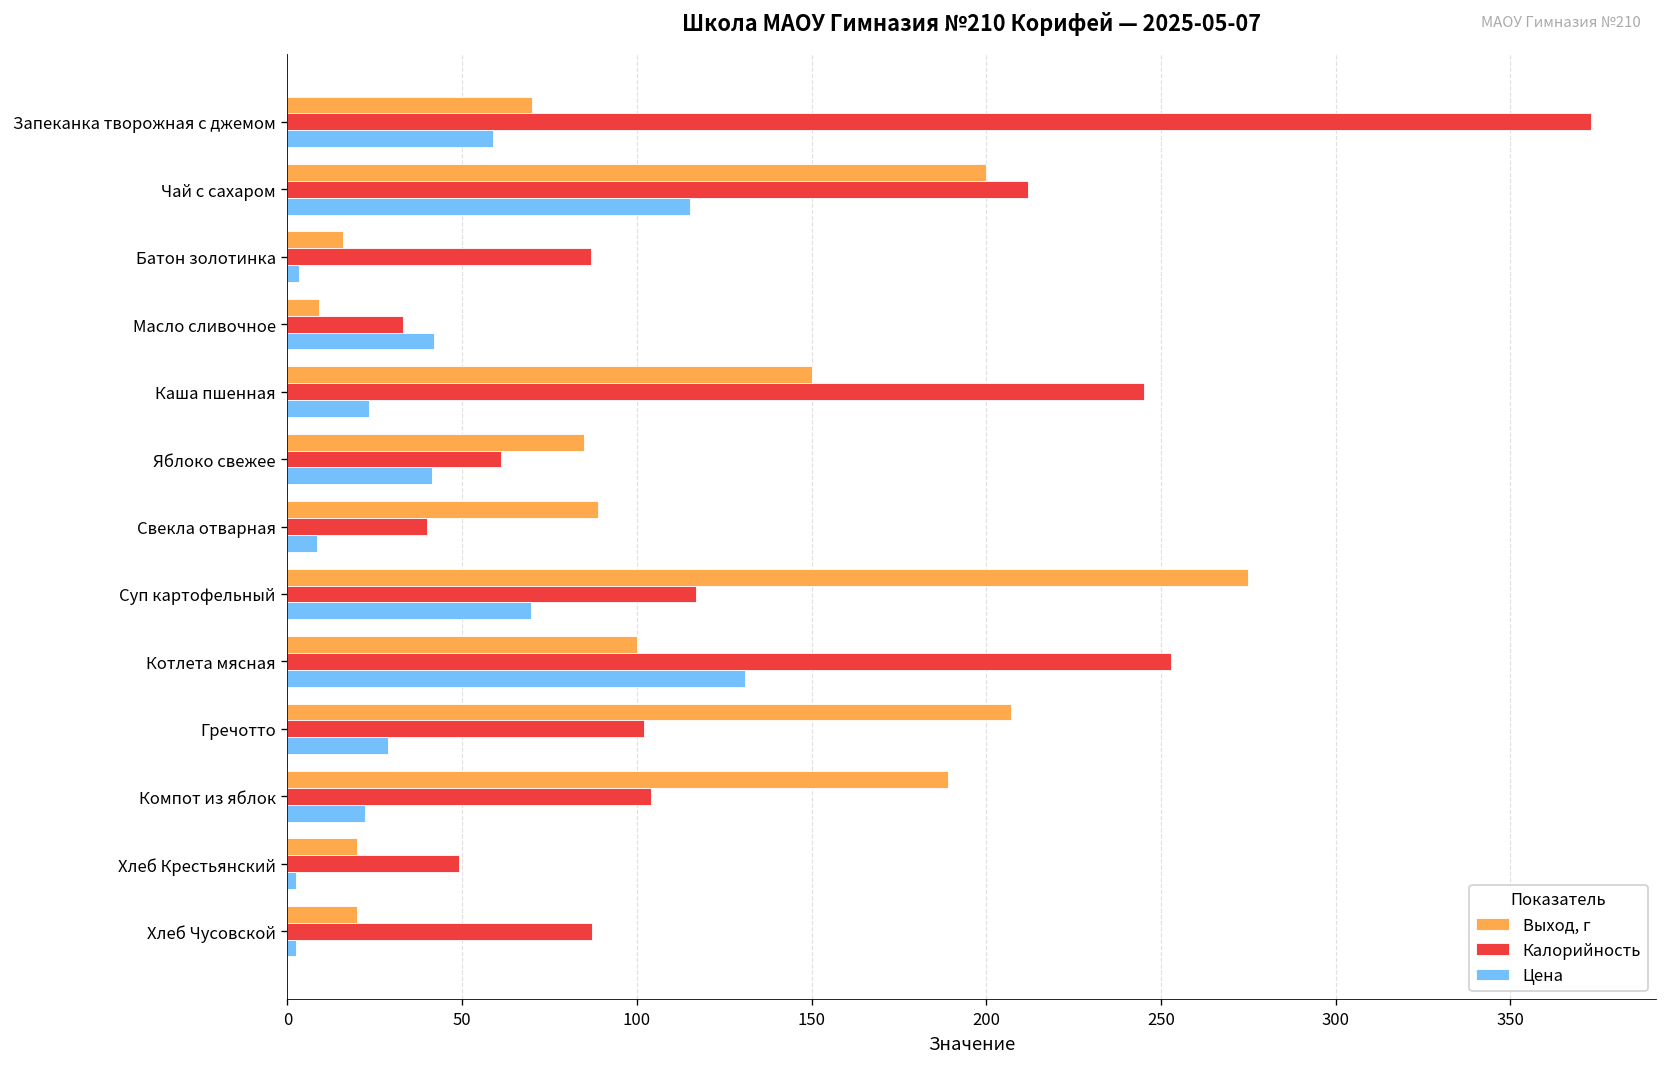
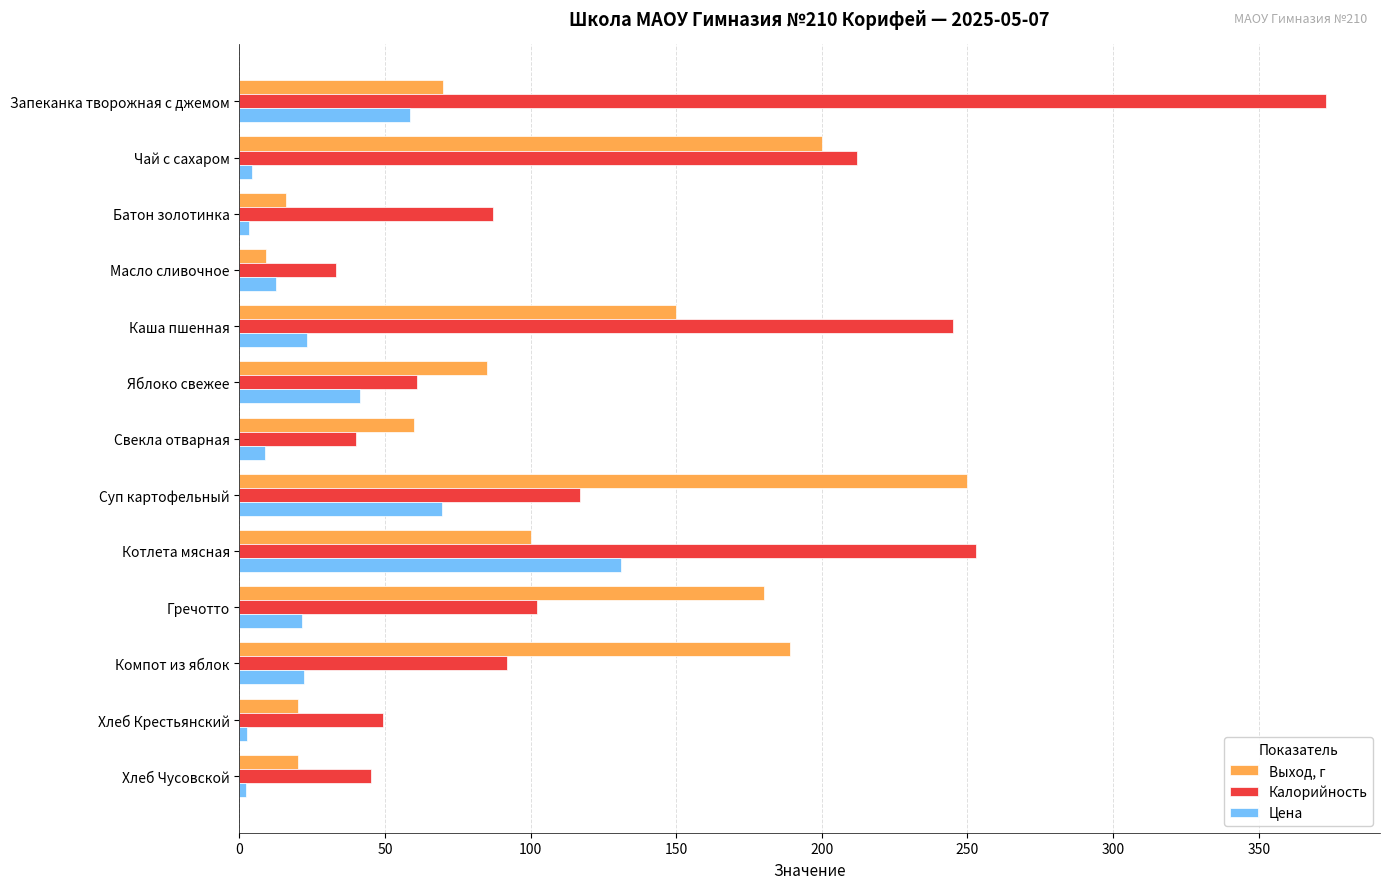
Цена, Чай с сахаром: 115 -> 4
Цена, Масло сливочное: 42 -> 13
Выход, г, Свекла отварная: 89 -> 60
Выход, г, Суп картофельный: 275 -> 250
Выход, г, Гречотто: 207 -> 180
Цена, Гречотто: 29 -> 22
Калорийность, Компот из яблок: 104 -> 92
Калорийность, Хлеб Чусовской: 87 -> 45
